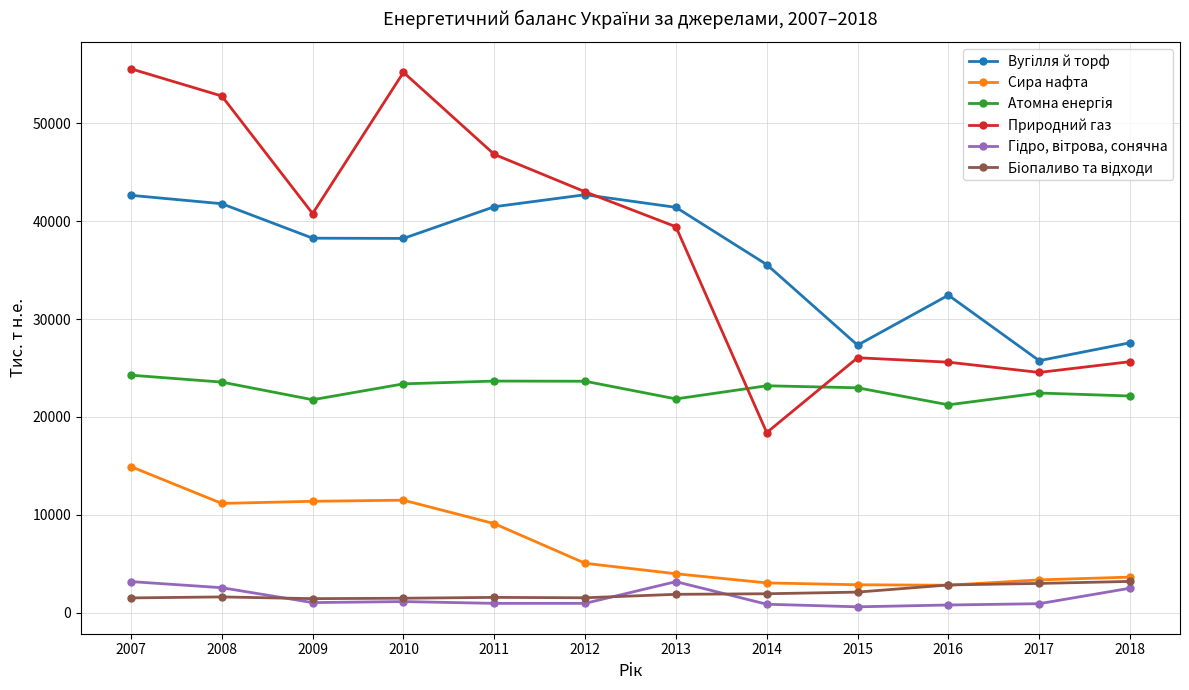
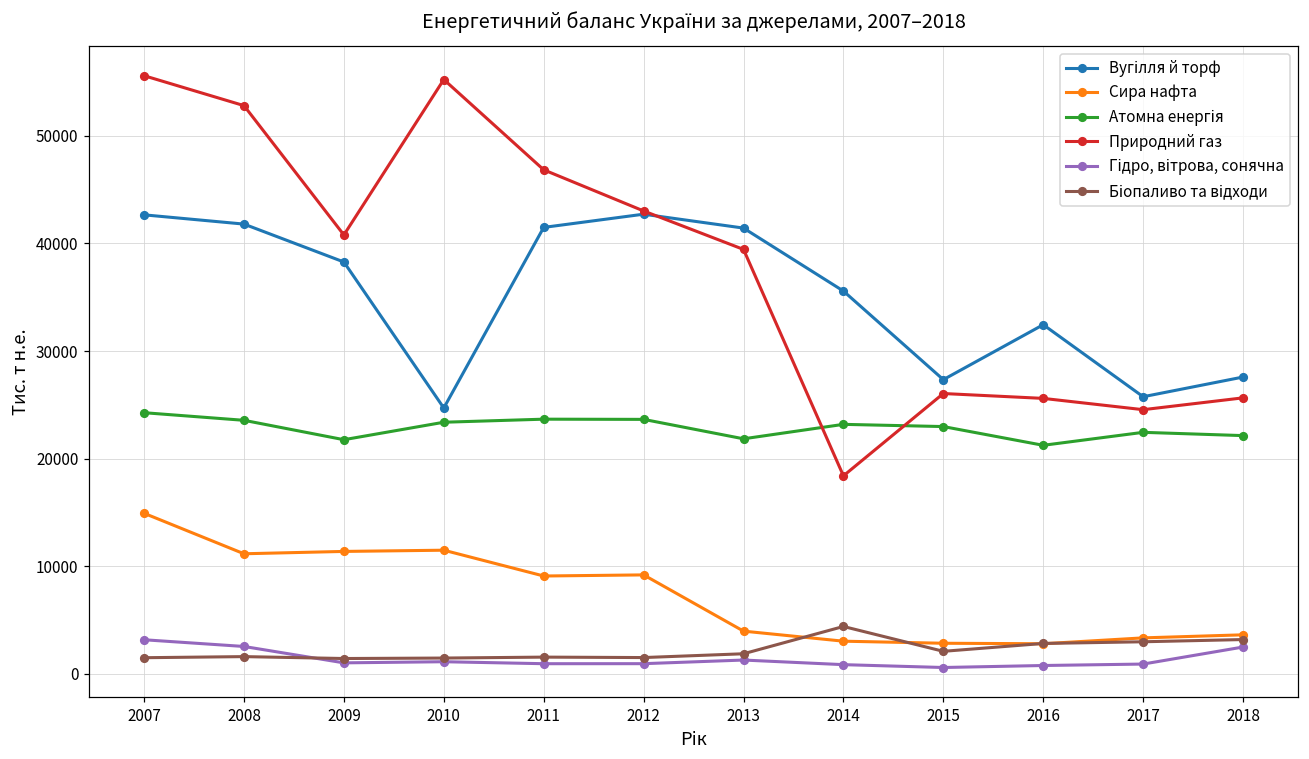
Вугілля й торф, 2010: 38000 -> 25000
Сира нафта, 2012: 5000 -> 9000
Гідро, вітрова, сонячна, 2013: 3000 -> 1000
Біопаливо та відходи, 2014: 2000 -> 4000
